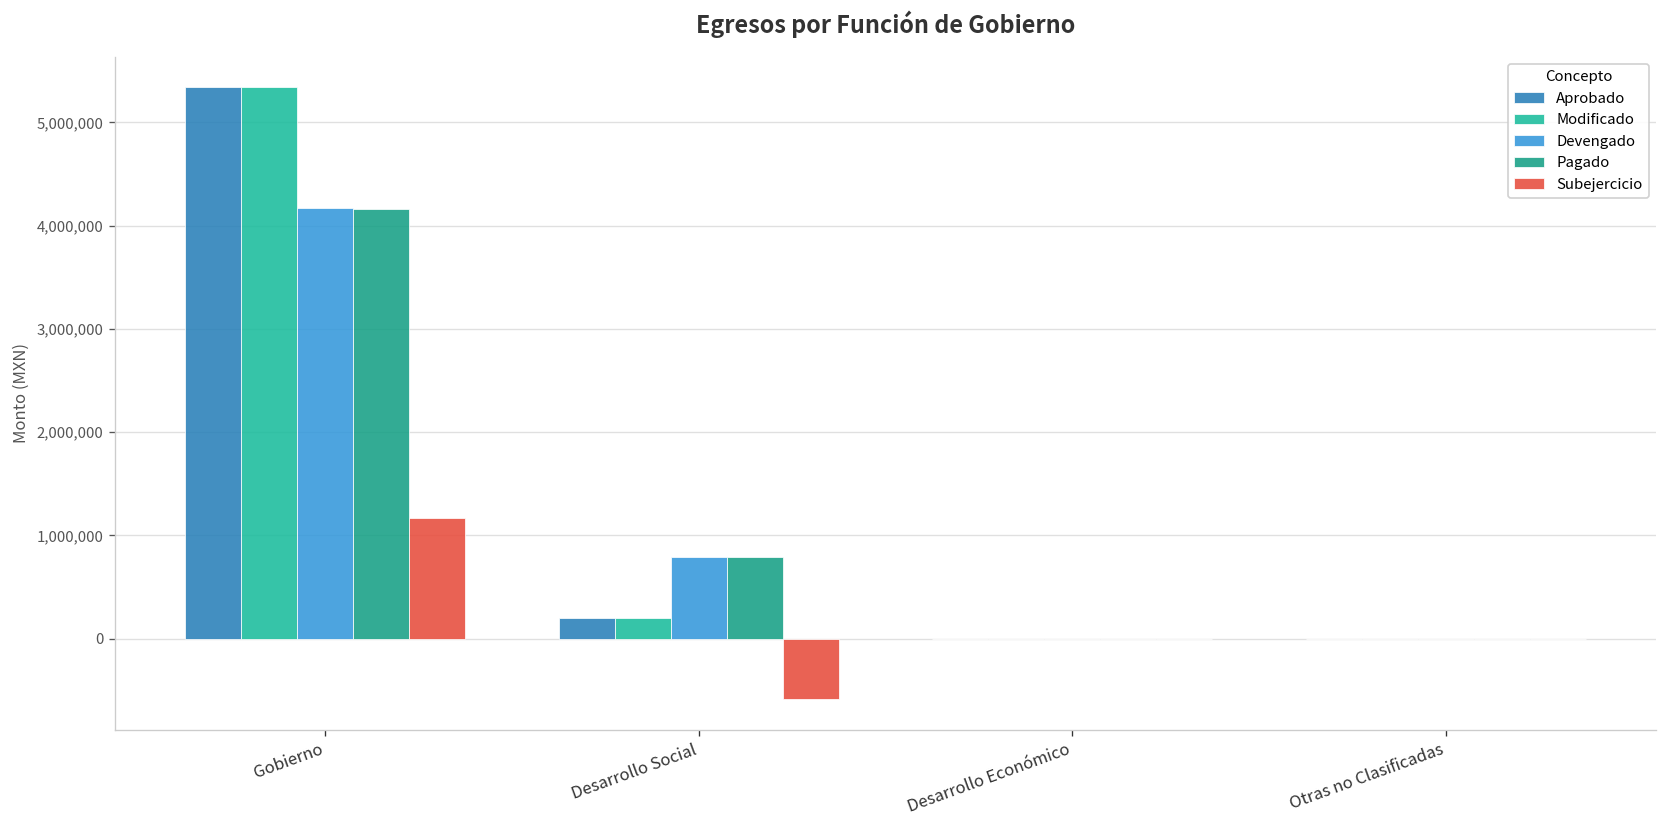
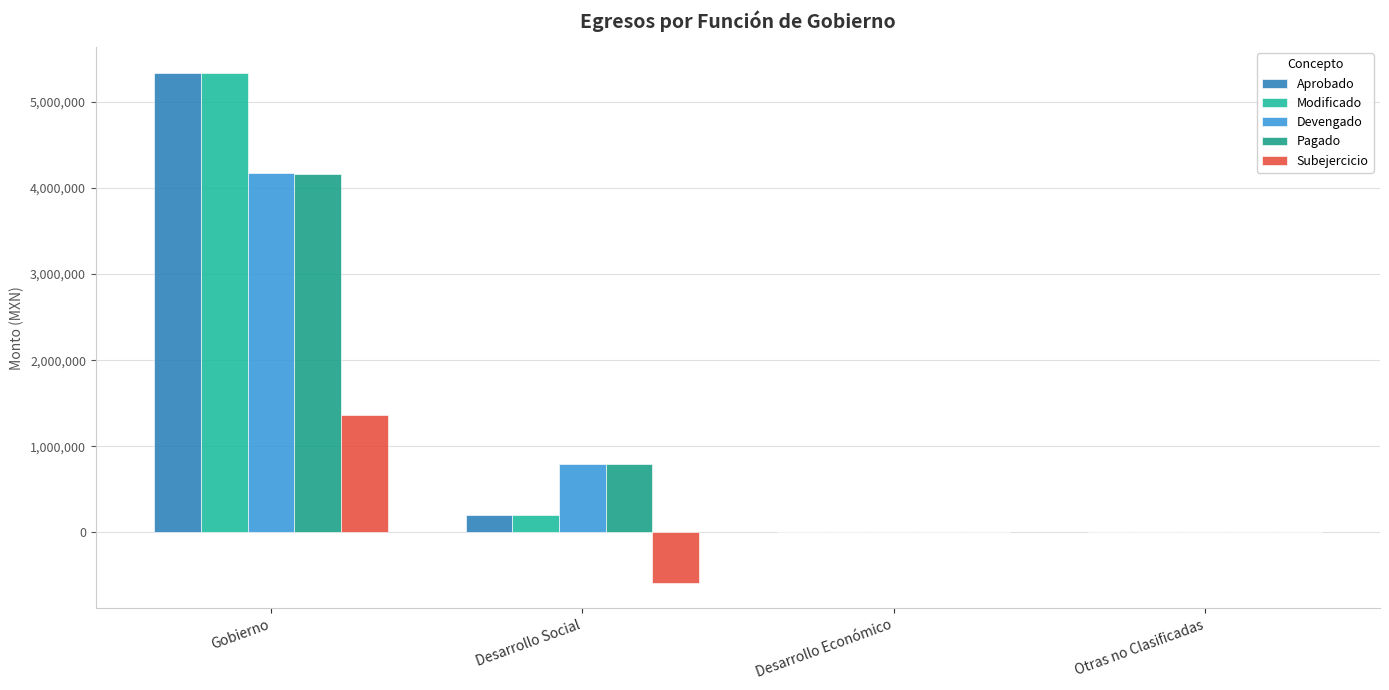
Subejercicio, Gobierno: 1,200,000 -> 1,400,000
